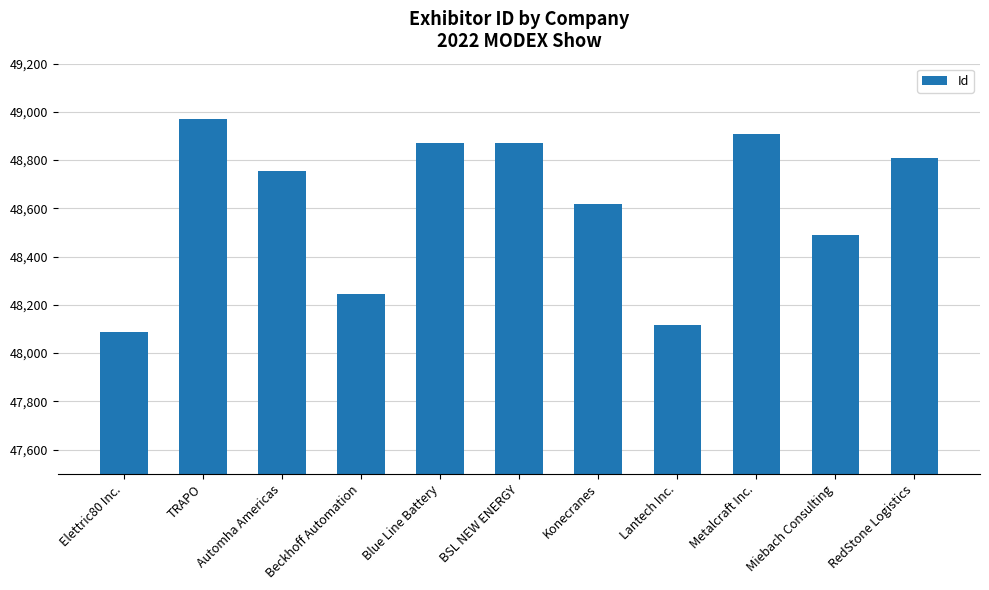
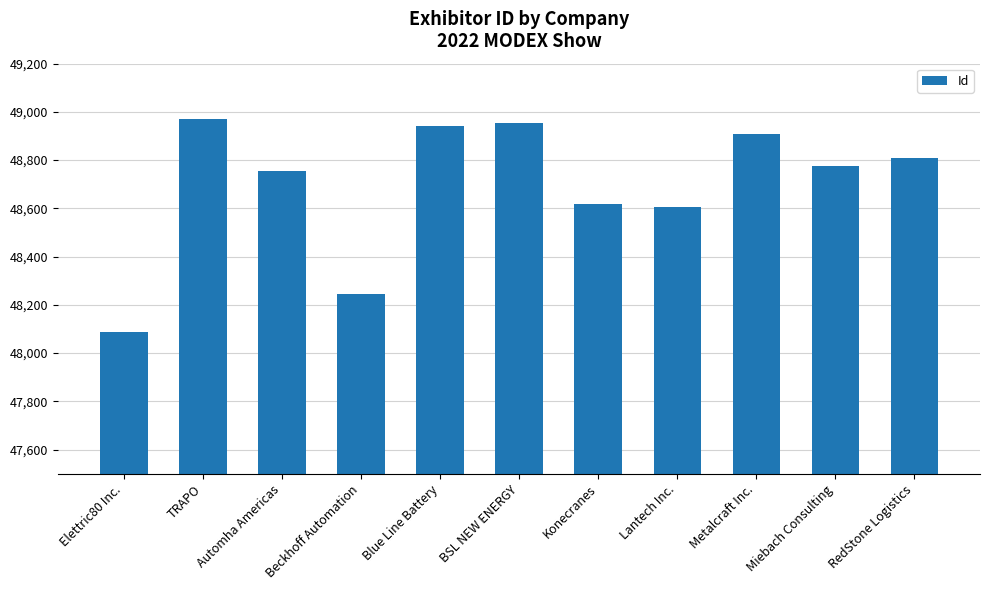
Blue Line Battery: 48,870 -> 48,940
BSL NEW ENERGY: 48,870 -> 48,960
Lantech Inc.: 48,120 -> 48,610
Miebach Consulting: 48,490 -> 48,780
